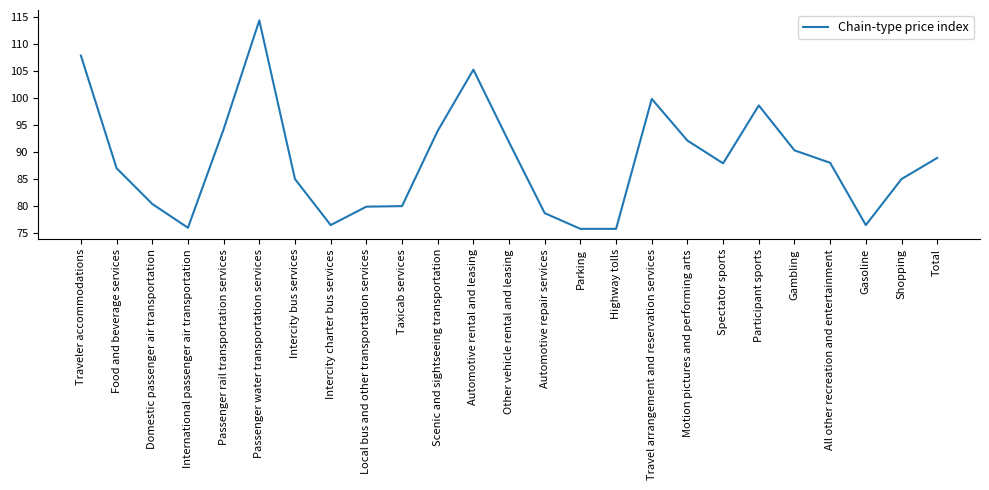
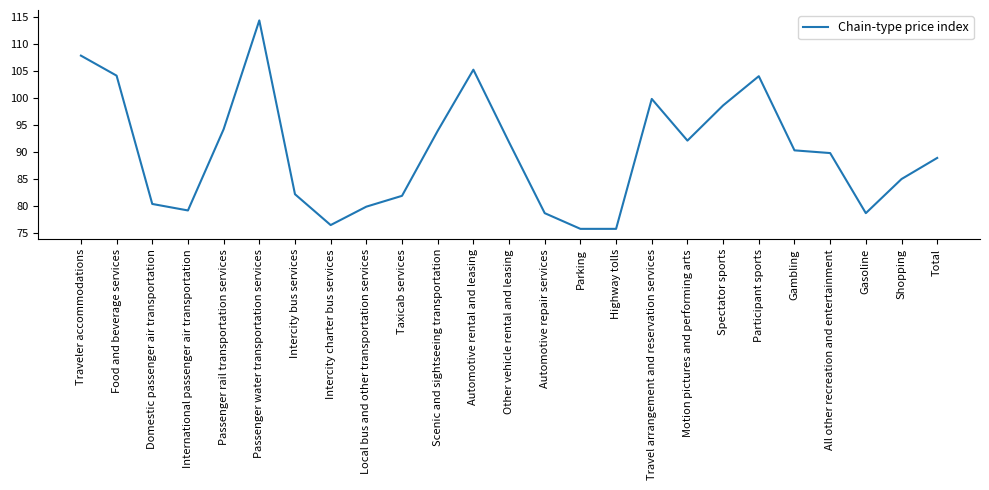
Food and beverage services: 87 -> 104
International passenger air transportation: 76 -> 79
Intercity bus services: 85 -> 82
Taxicab services: 80 -> 82
Spectator sports: 88 -> 99
Participant sports: 99 -> 104
All other recreation and entertainment: 88 -> 90
Gasoline: 77 -> 79
